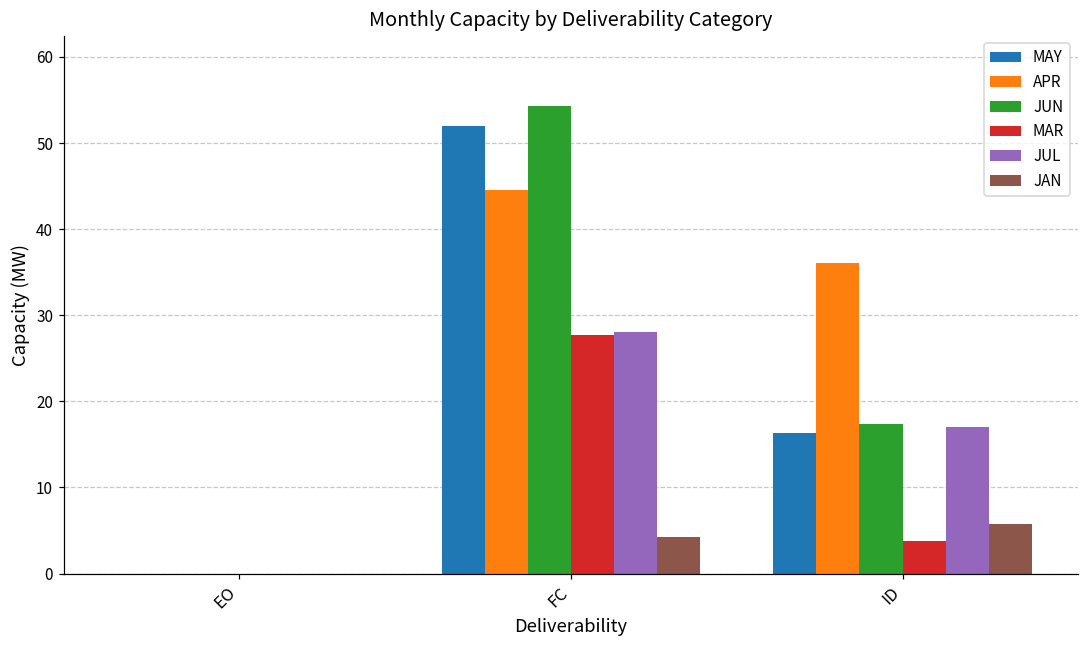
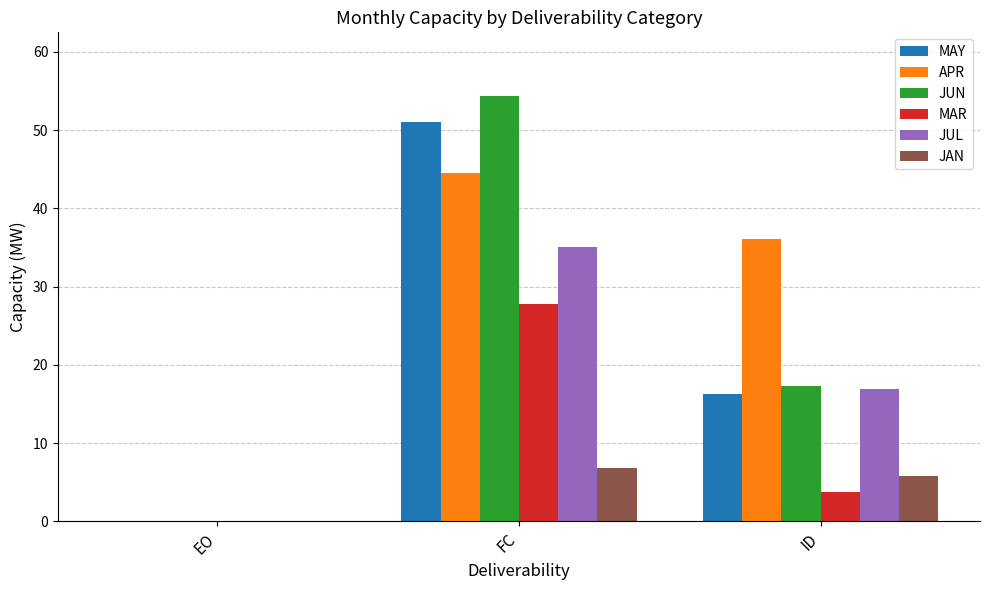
MAY, FC: 52 -> 51
JUL, FC: 28 -> 35
JAN, FC: 4 -> 7
